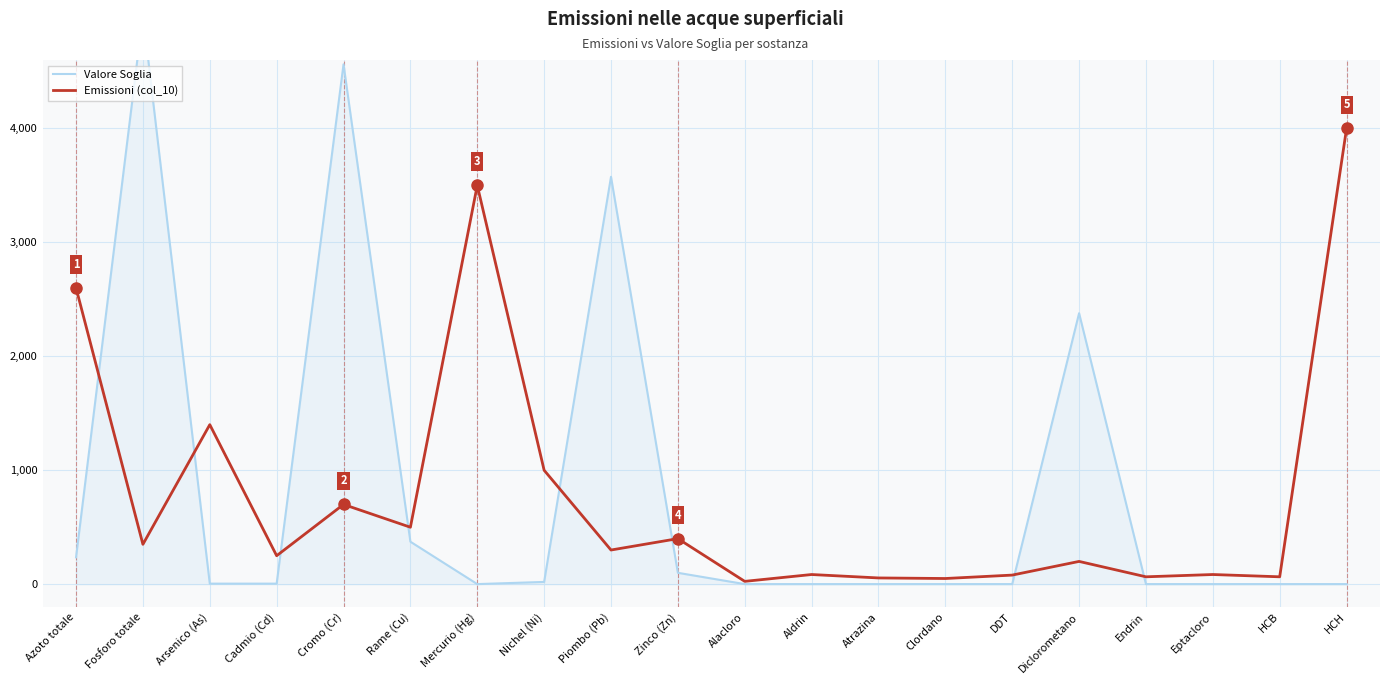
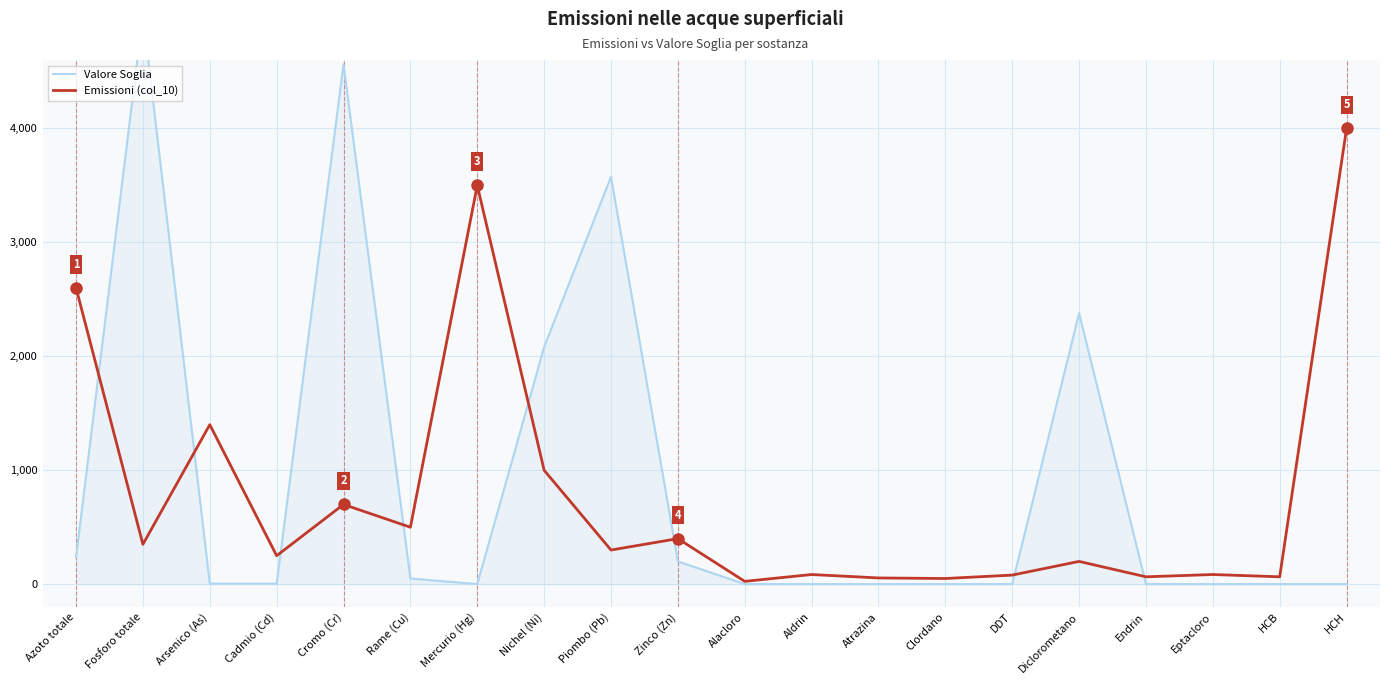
Valore Soglia, Rame (Cu): 370 -> 50
Valore Soglia, Nichel (Ni): 20 -> 2,080
Valore Soglia, Zinco (Zn): 100 -> 200
